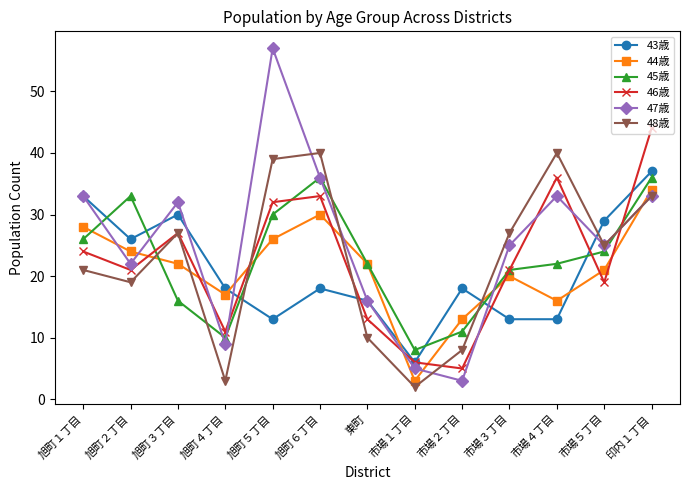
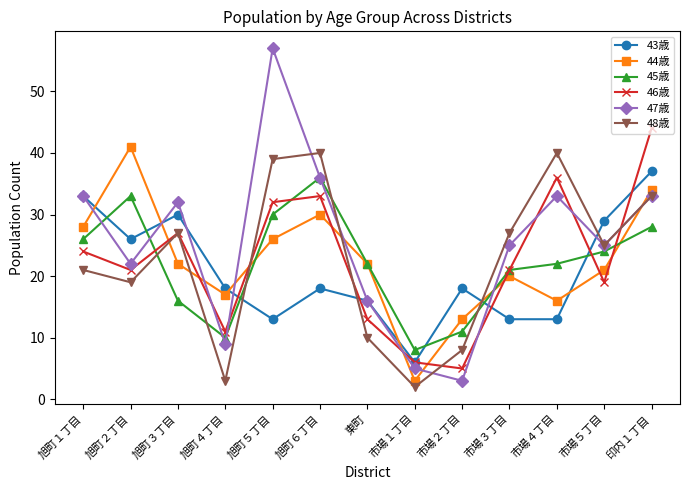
44歳, 旭町２丁目: 24 -> 41
45歳, 印内１丁目: 36 -> 28
